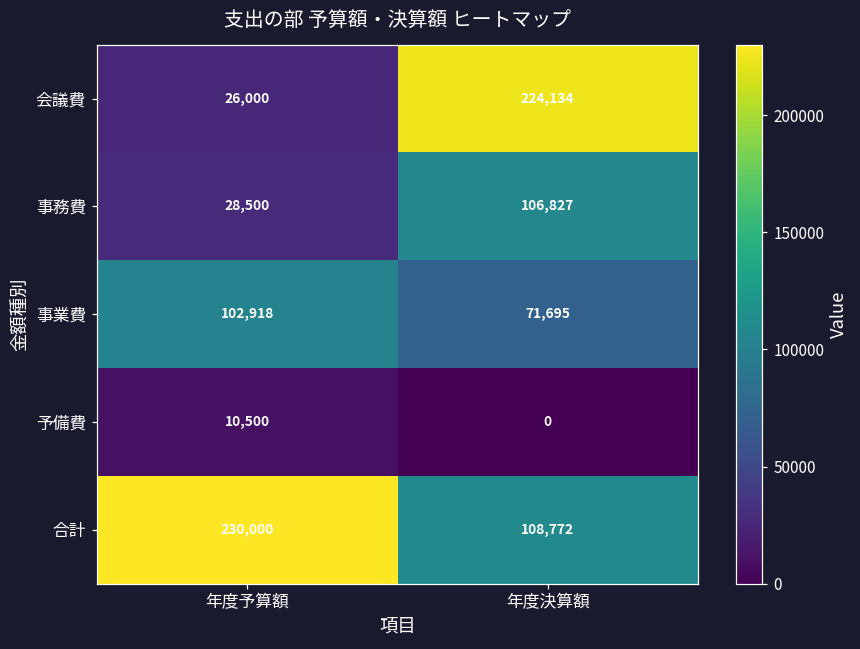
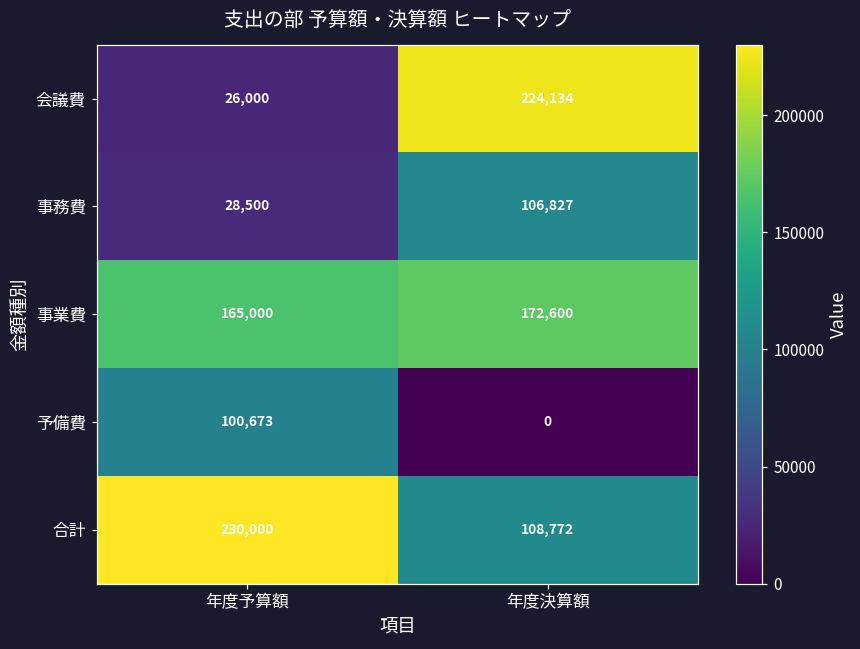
事業費, 年度予算額: 102,918 -> 165,000
事業費, 年度決算額: 71,695 -> 172,600
予備費, 年度予算額: 10,500 -> 100,673
